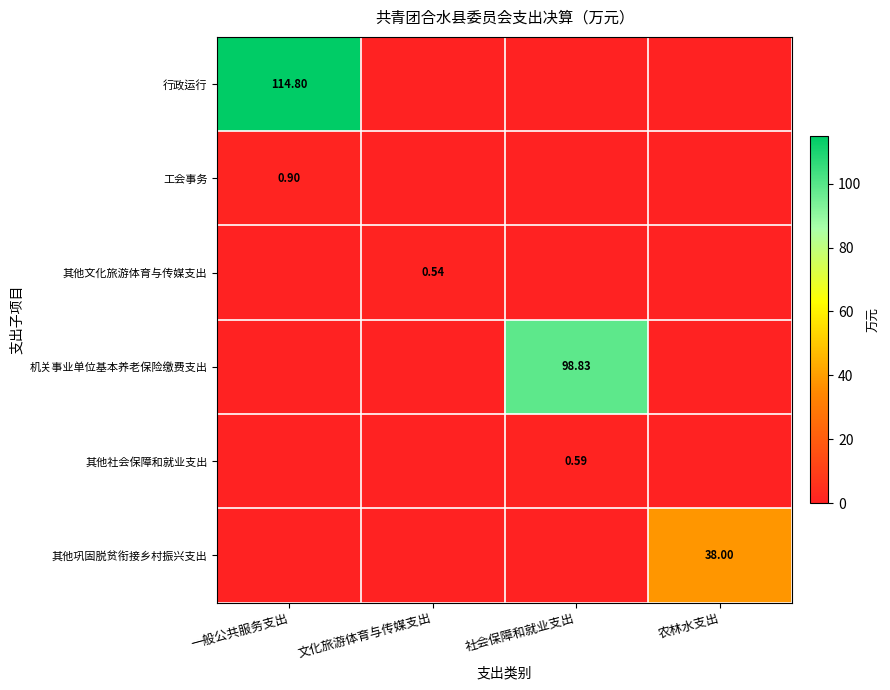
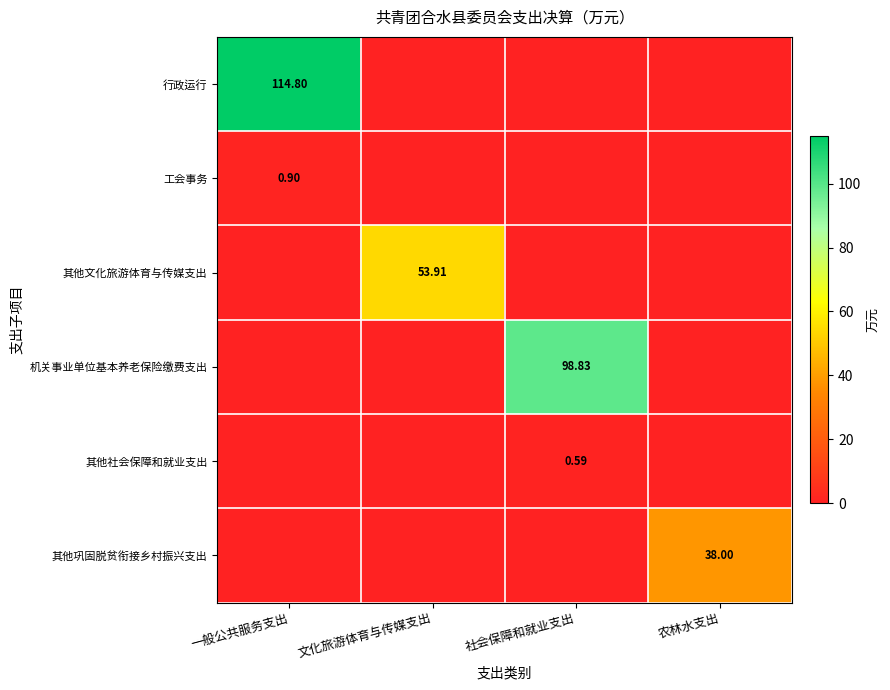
其他文化旅游体育与传媒支出, 文化旅游体育与传媒支出: 0.54 -> 53.91
